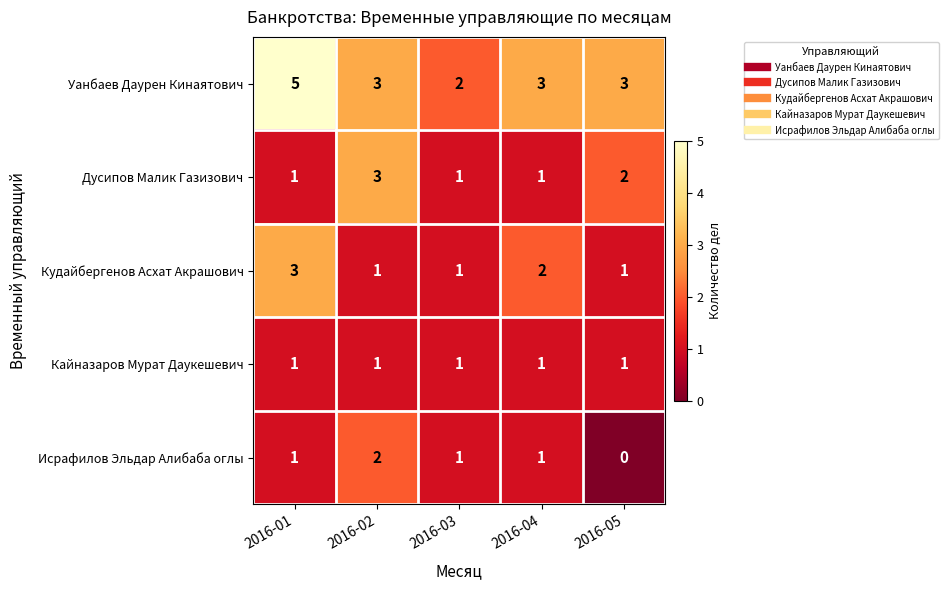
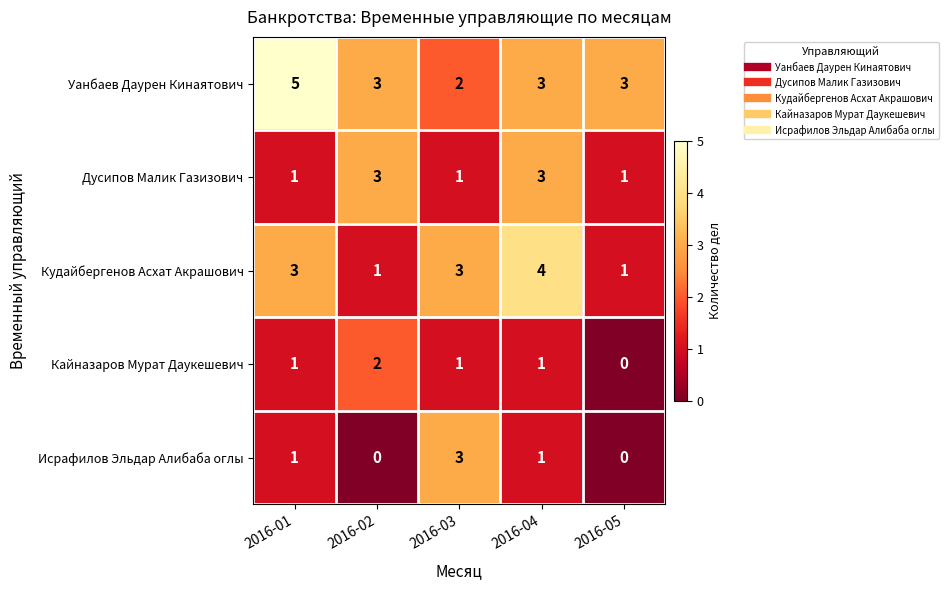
Дусипов Малик Газизович, 2016-04: 1 -> 3
Дусипов Малик Газизович, 2016-05: 2 -> 1
Кудайбергенов Асхат Акрашович, 2016-03: 1 -> 3
Кудайбергенов Асхат Акрашович, 2016-04: 2 -> 4
Кайназаров Мурат Даукешевич, 2016-02: 1 -> 2
Кайназаров Мурат Даукешевич, 2016-05: 1 -> 0
Исрафилов Эльдар Алибаба оглы, 2016-02: 2 -> 0
Исрафилов Эльдар Алибаба оглы, 2016-03: 1 -> 3
